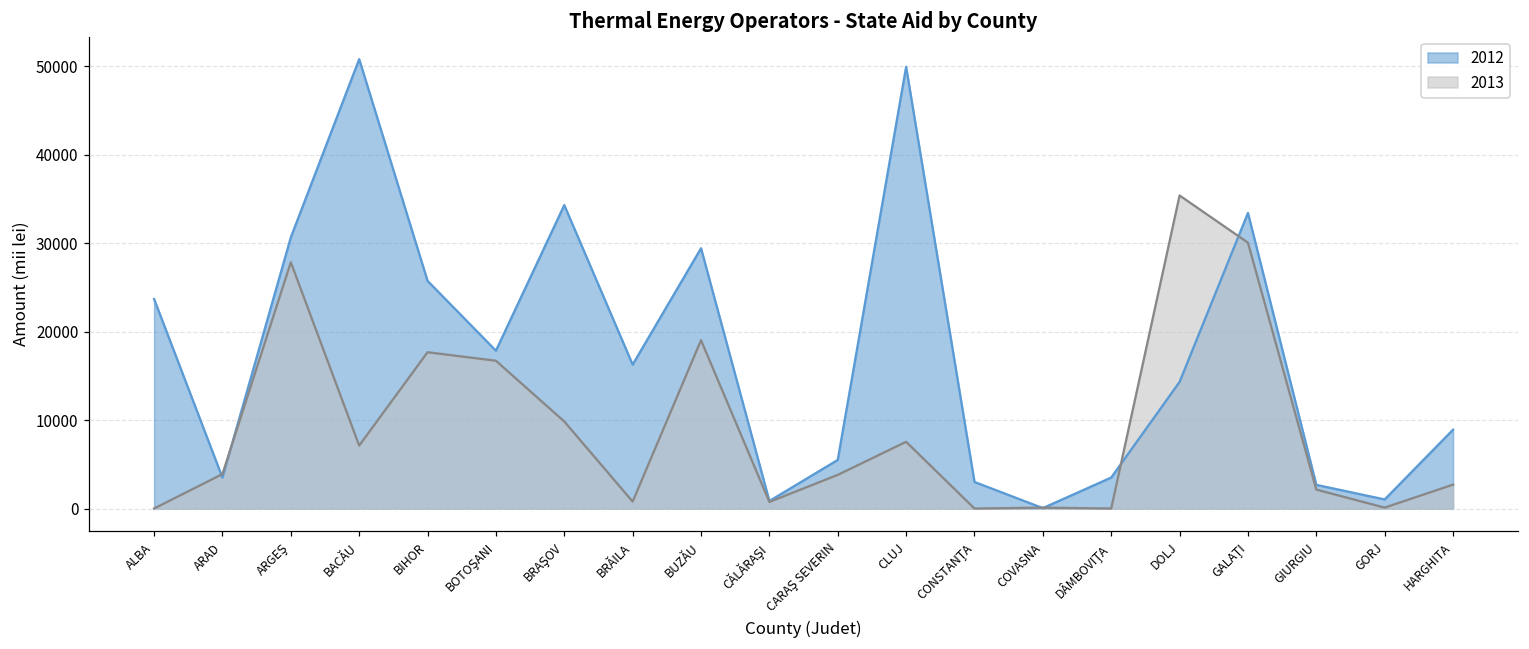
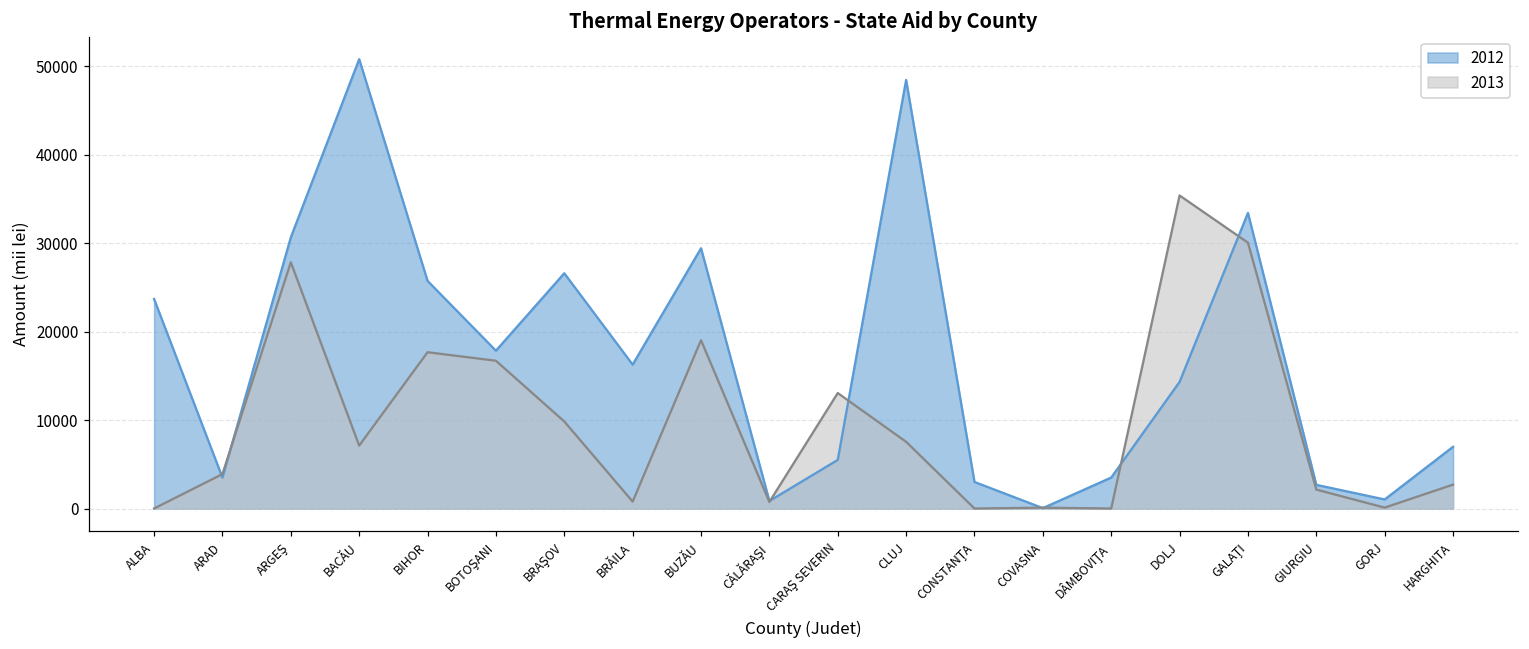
2012, BRAŞOV: 34000 -> 27000
2013, CARAŞ SEVERIN: 4000 -> 13000
2012, CLUJ: 50000 -> 48000
2012, HARGHITA: 9000 -> 7000
